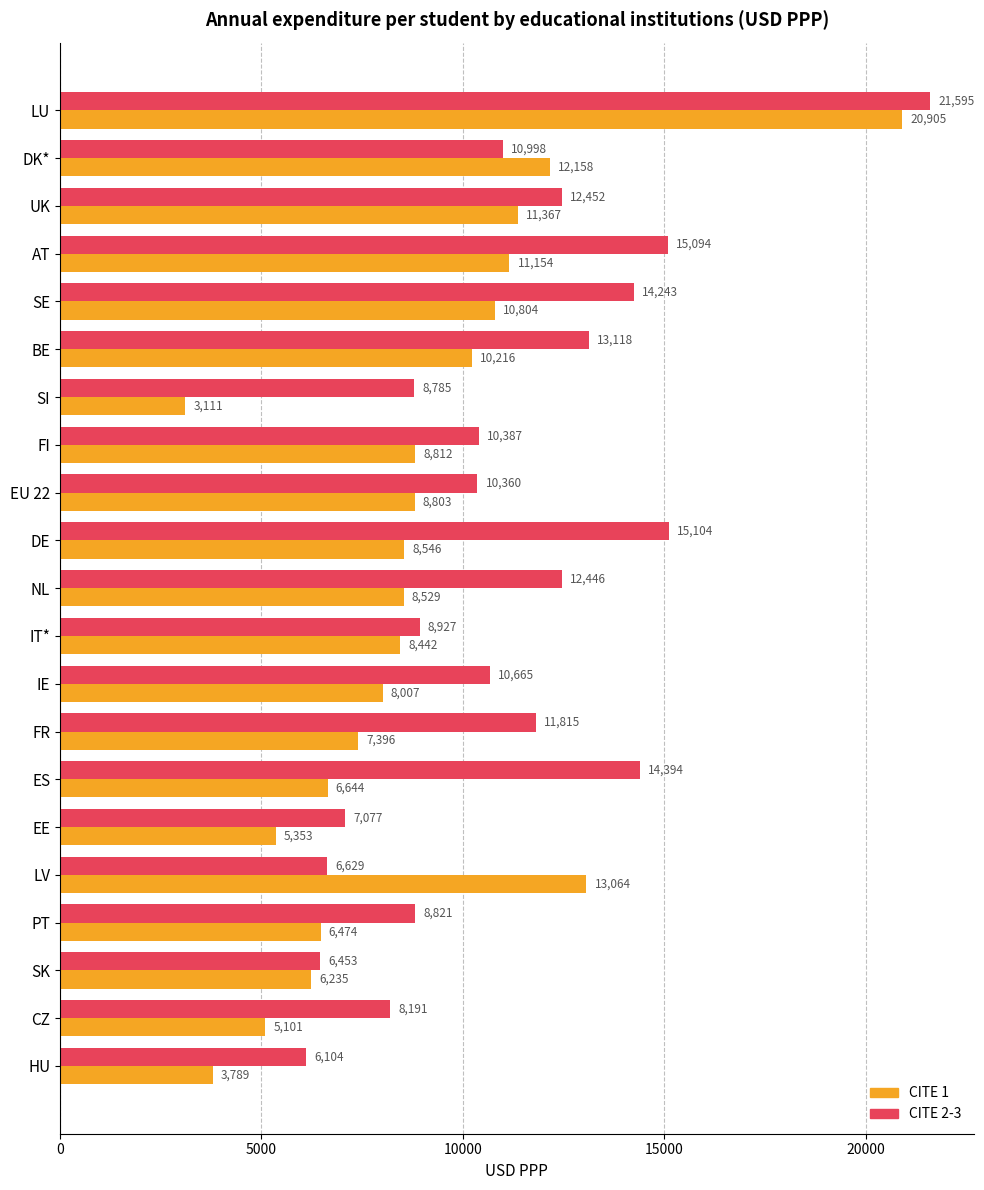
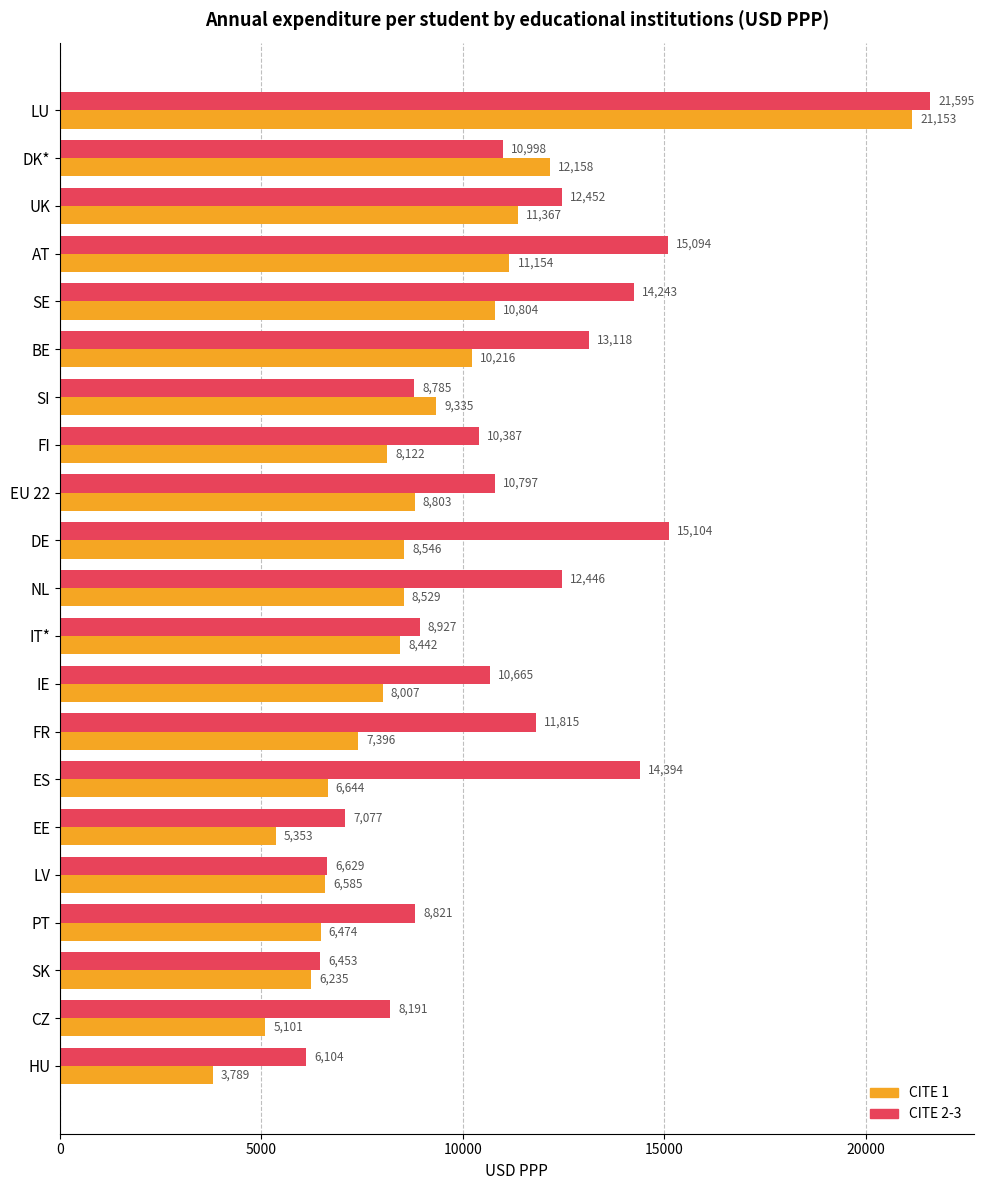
CITE 1, LU: 20,905 -> 21,153
CITE 1, SI: 3,111 -> 9,335
CITE 1, FI: 8,812 -> 8,122
CITE 2-3, EU 22: 10,360 -> 10,797
CITE 1, LV: 13,064 -> 6,585
